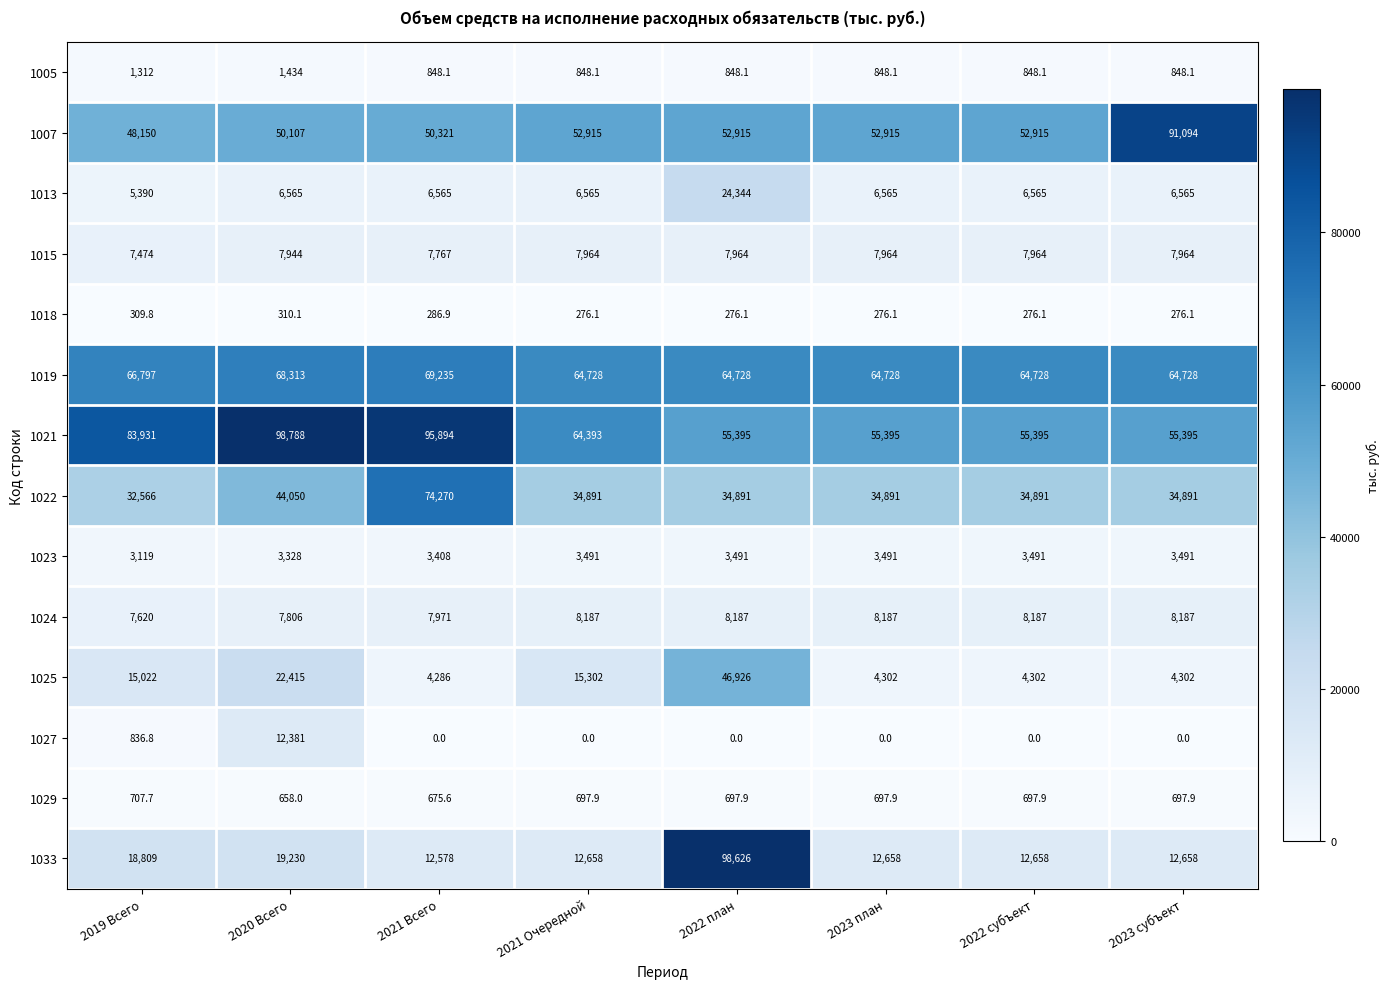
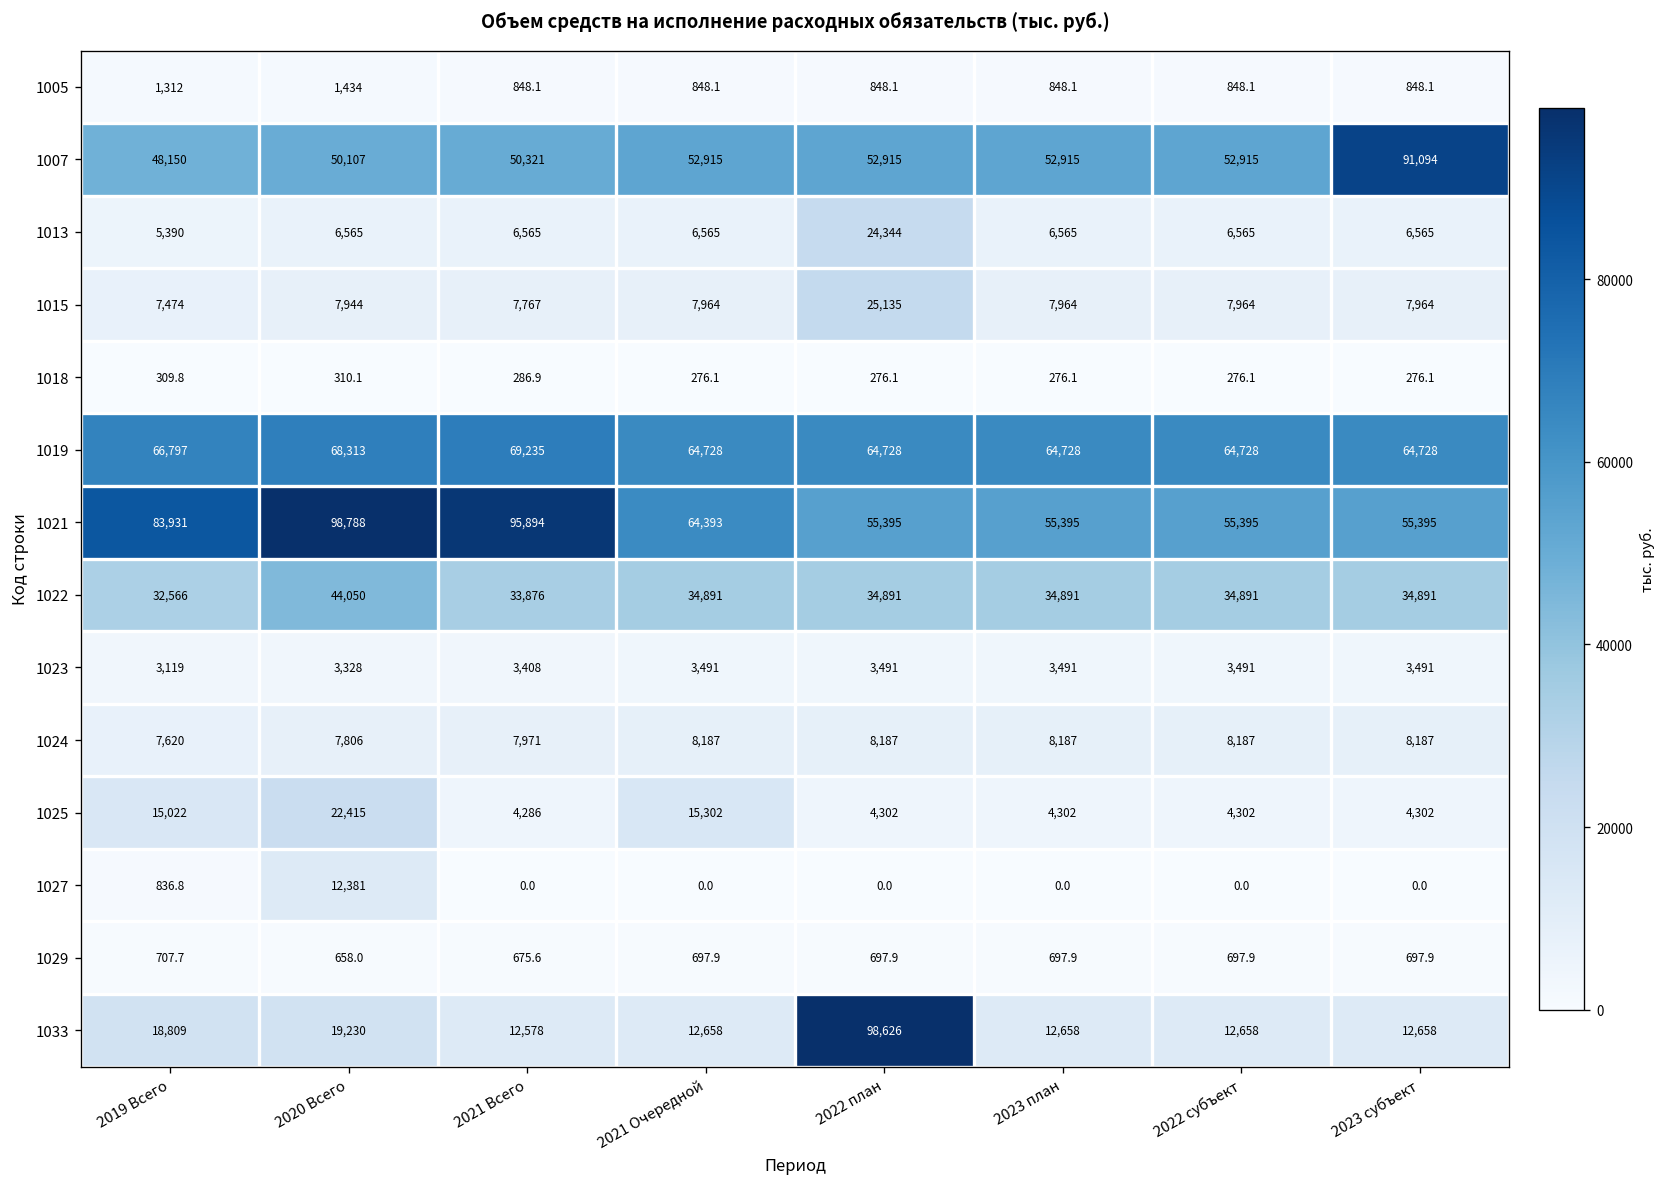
1015, 2022 план: 7,964 -> 25,135
1022, 2021 Всего: 74,270 -> 33,876
1025, 2022 план: 46,926 -> 4,302
